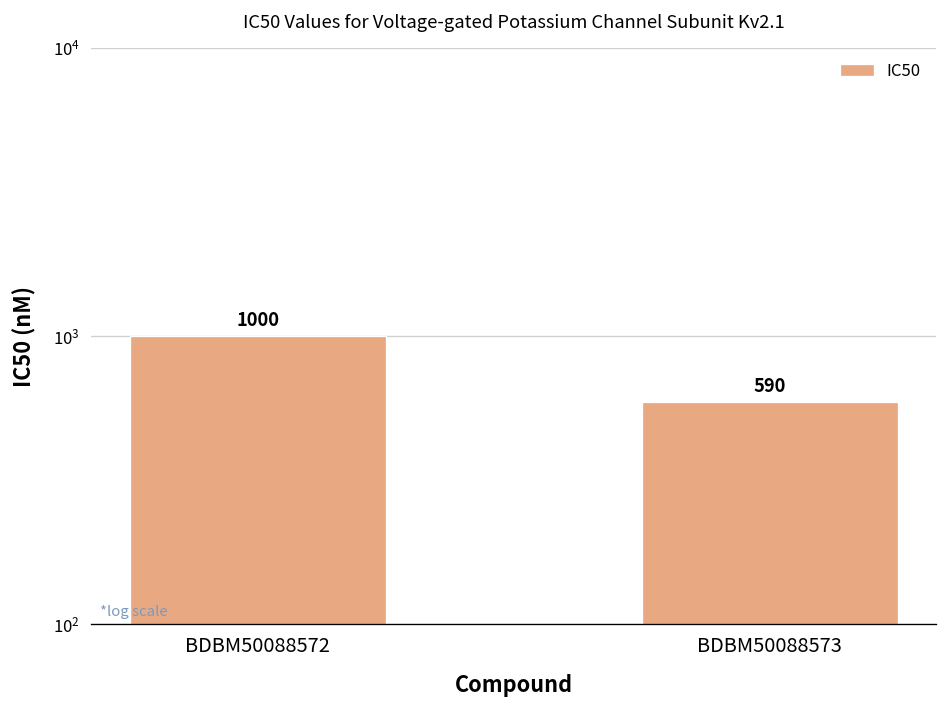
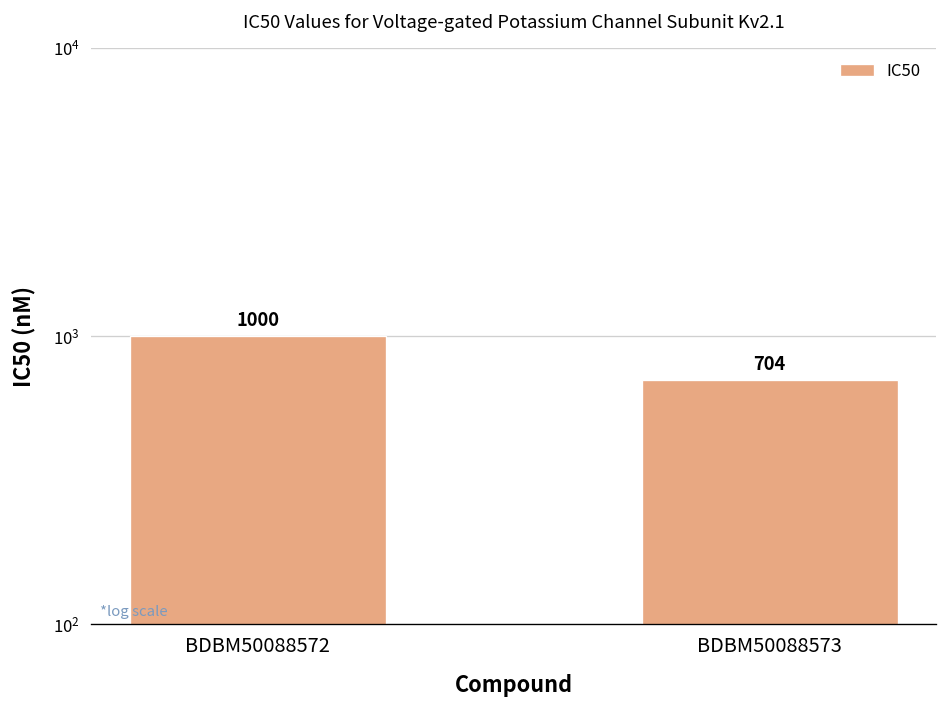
BDBM50088573: 590 -> 704
